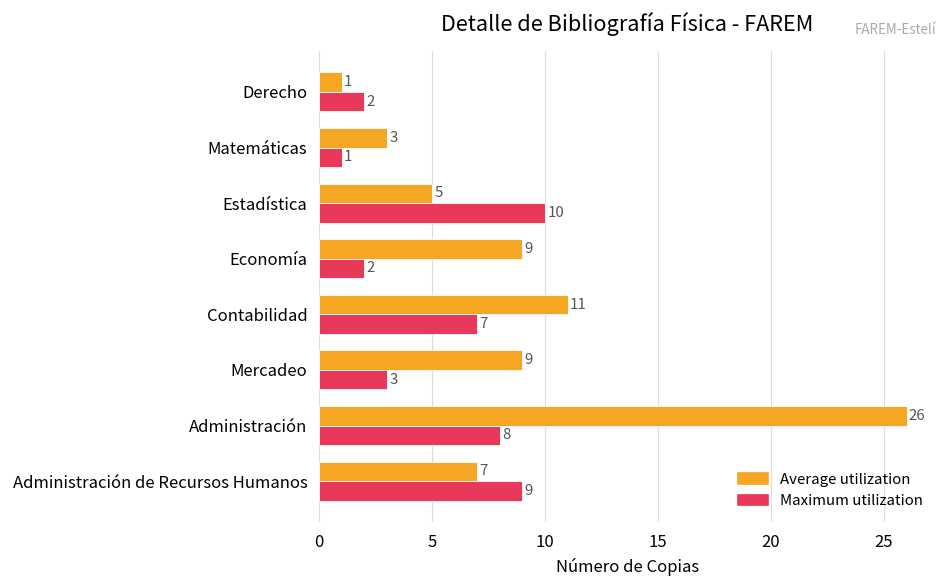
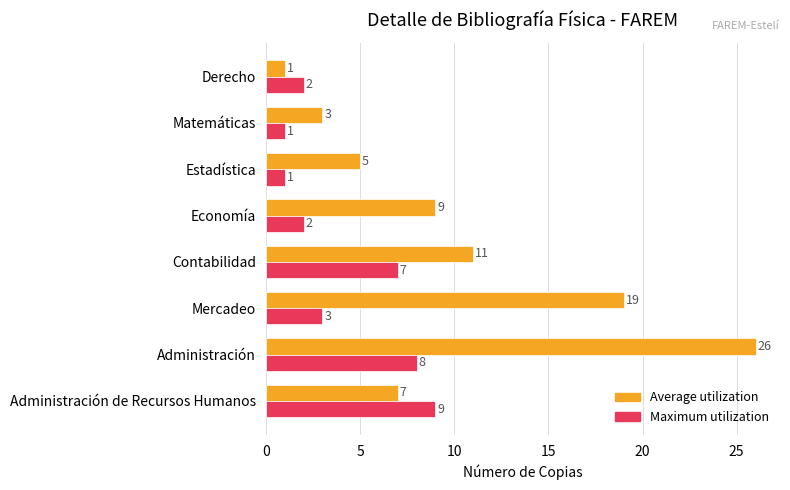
Maximum utilization, Estadística: 10 -> 1
Average utilization, Mercadeo: 9 -> 19
